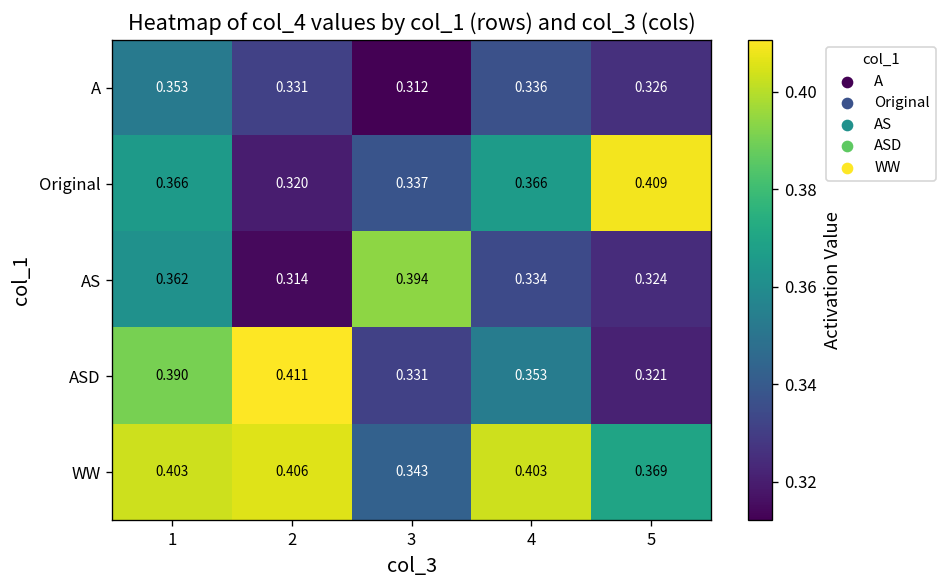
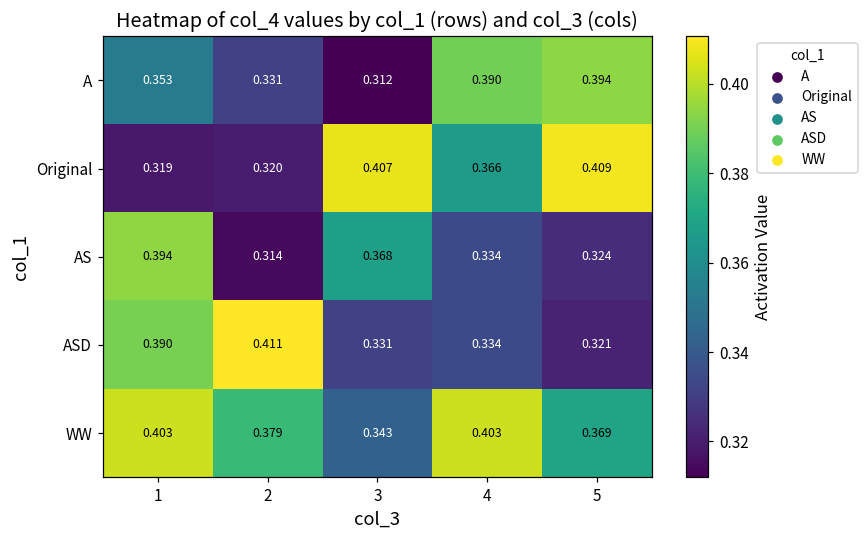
A, 4: 0.336 -> 0.390
A, 5: 0.326 -> 0.394
Original, 1: 0.366 -> 0.319
Original, 3: 0.337 -> 0.407
AS, 1: 0.362 -> 0.394
AS, 3: 0.394 -> 0.368
ASD, 4: 0.353 -> 0.334
WW, 2: 0.406 -> 0.379
